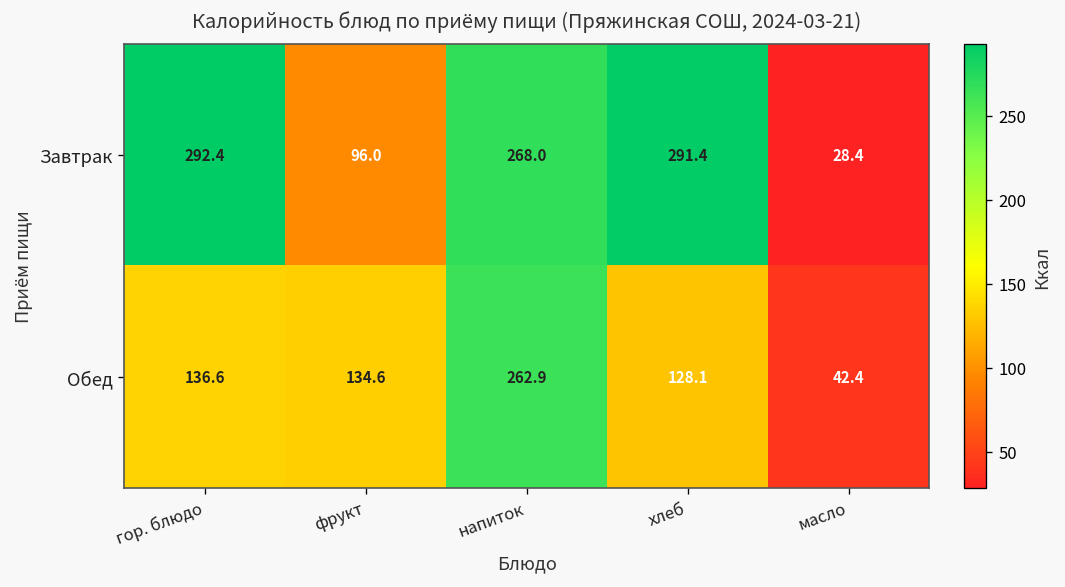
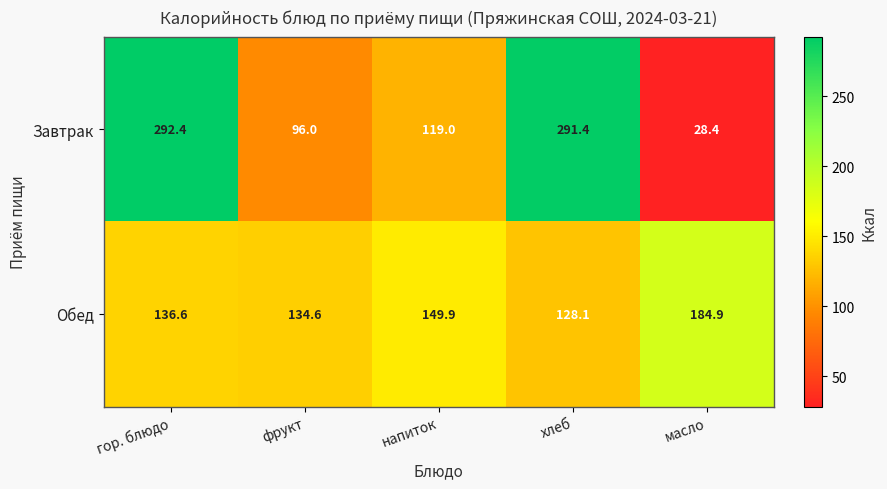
Завтрак, напиток: 268.0 -> 119.0
Обед, напиток: 262.9 -> 149.9
Обед, масло: 42.4 -> 184.9
